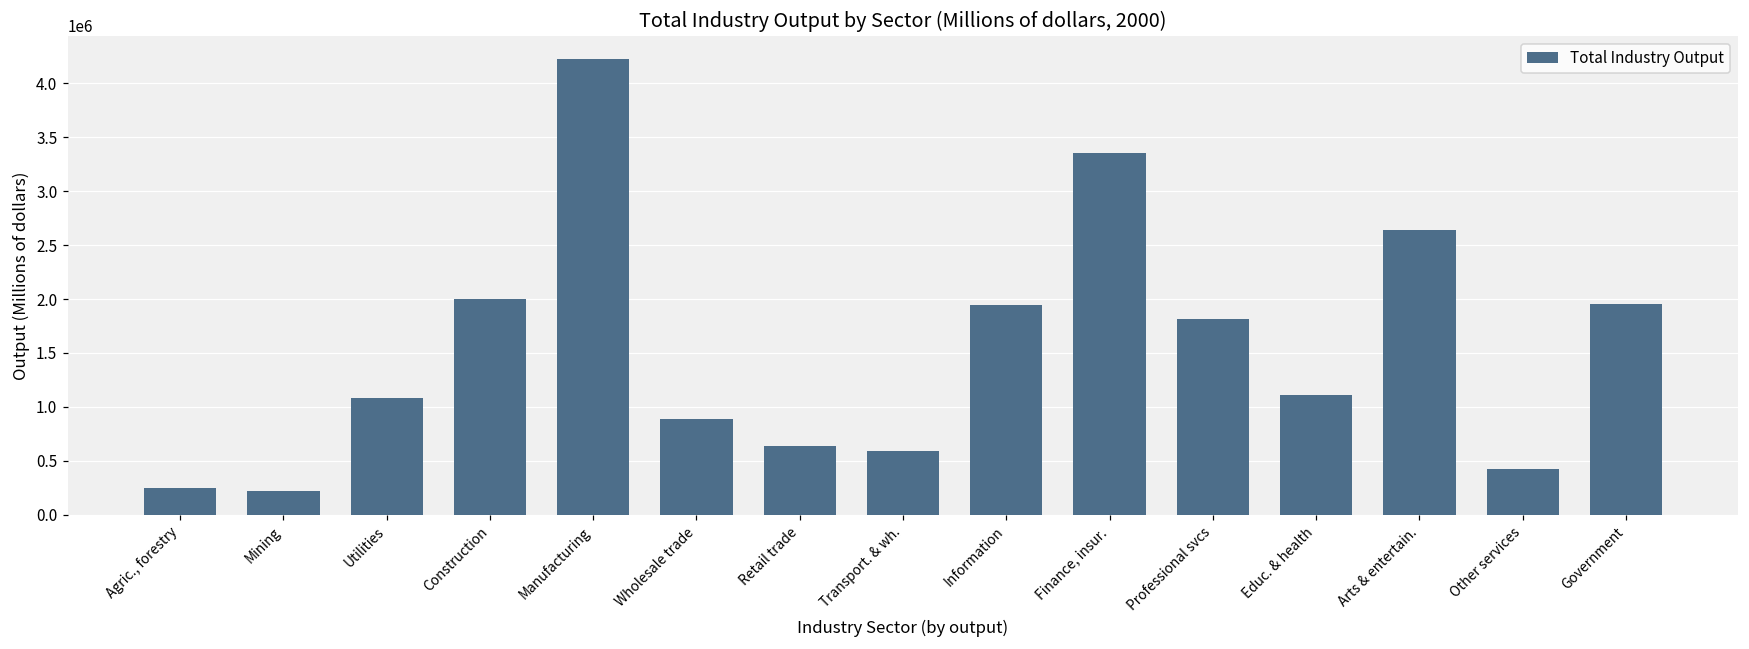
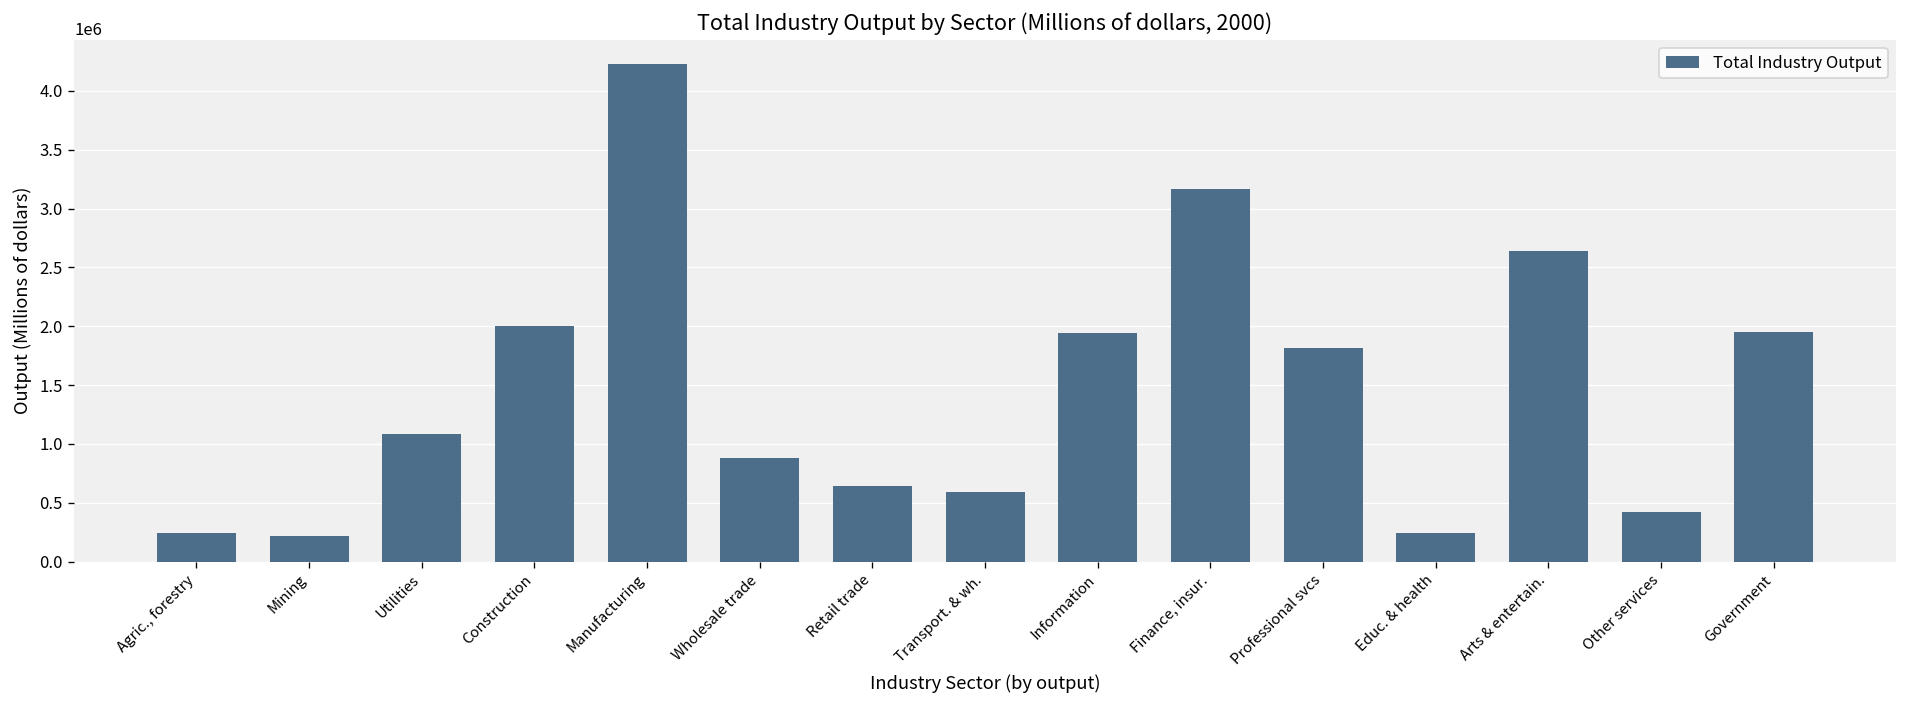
Finance, insur.: 3400000 -> 3200000
Educ. & health: 1100000 -> 200000
